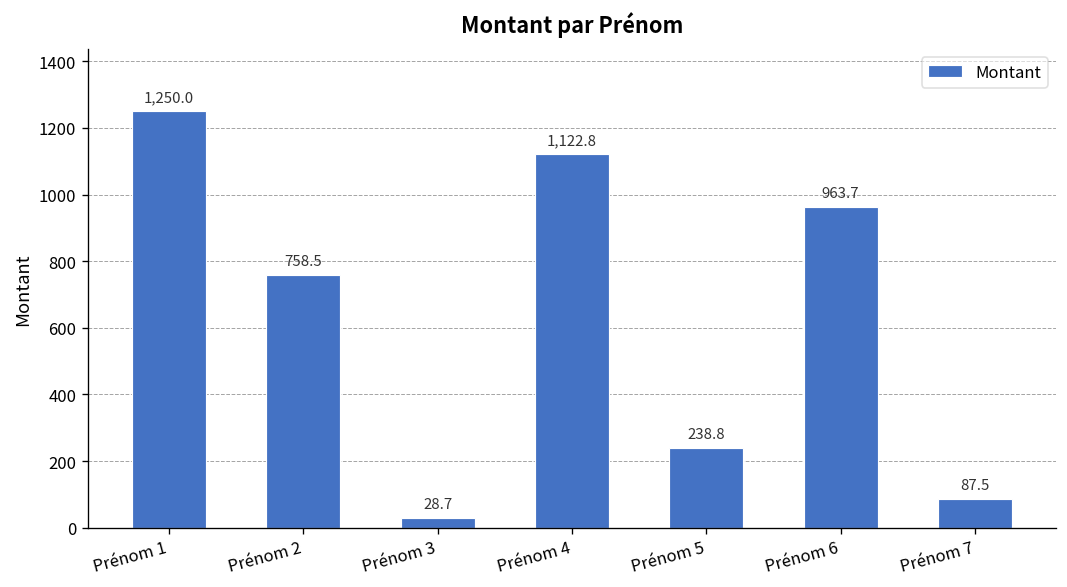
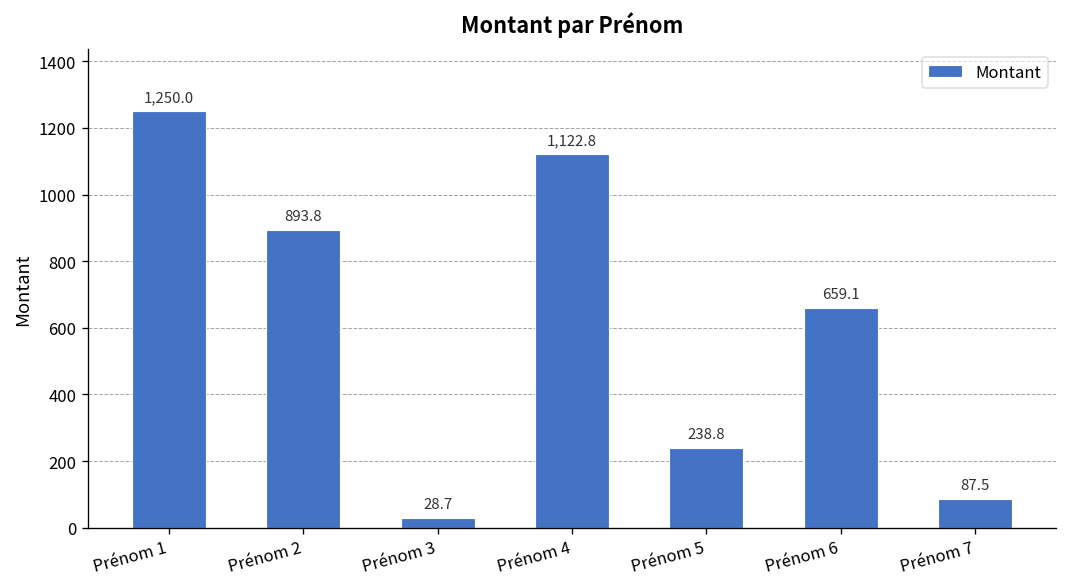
Prénom 2: 758.5 -> 893.8
Prénom 6: 963.7 -> 659.1
